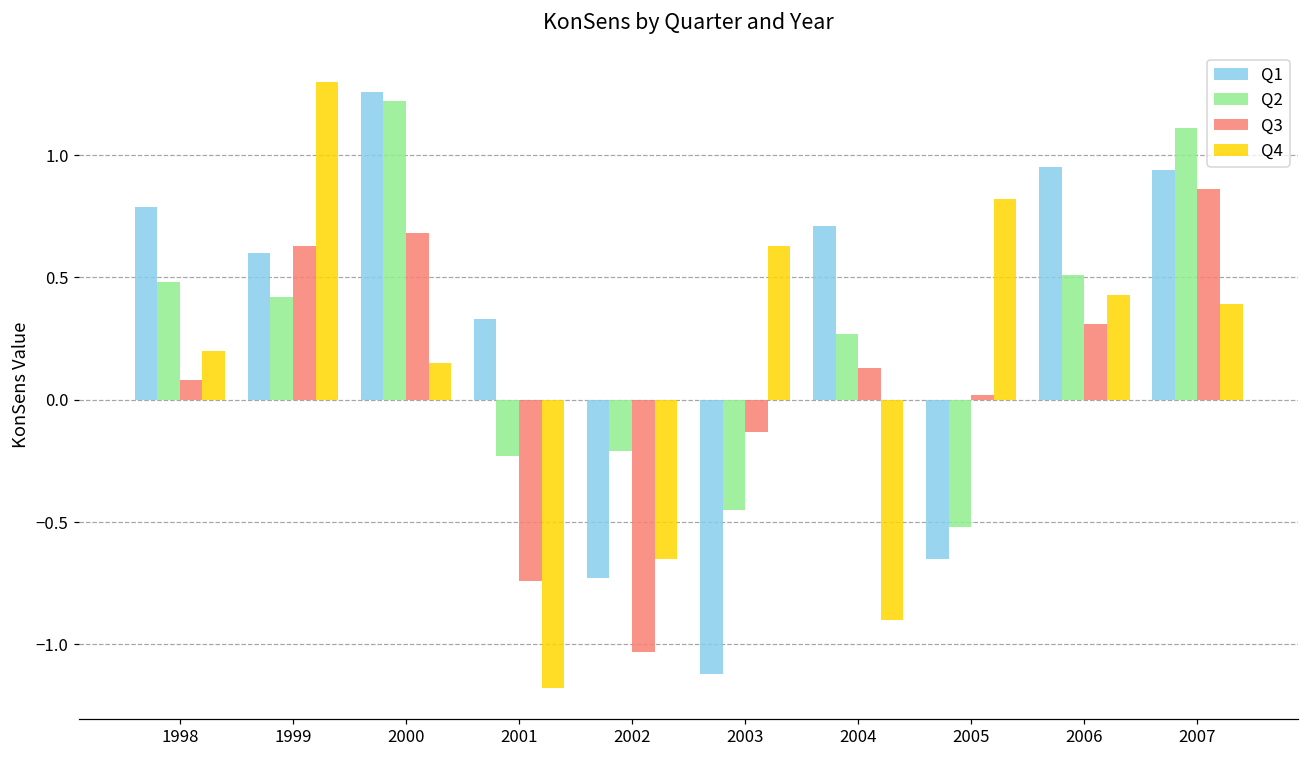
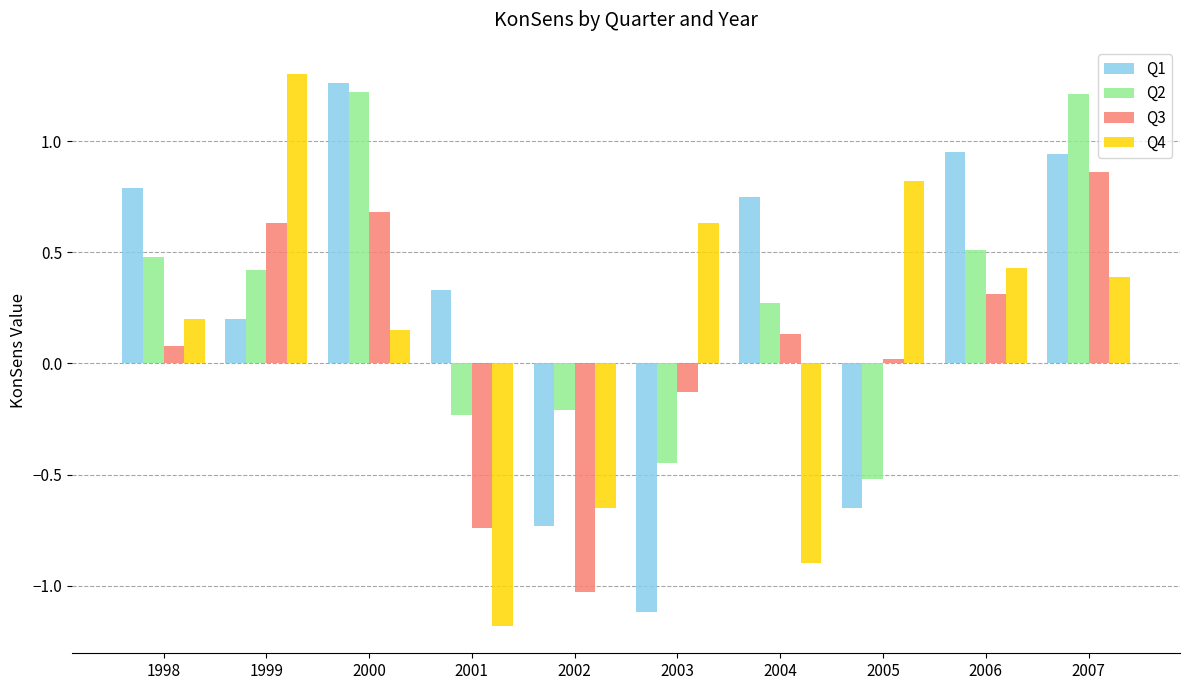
Q1, 1999: 0.6 -> 0.2
Q1, 2004: 0.71 -> 0.75
Q2, 2007: 1.11 -> 1.21
